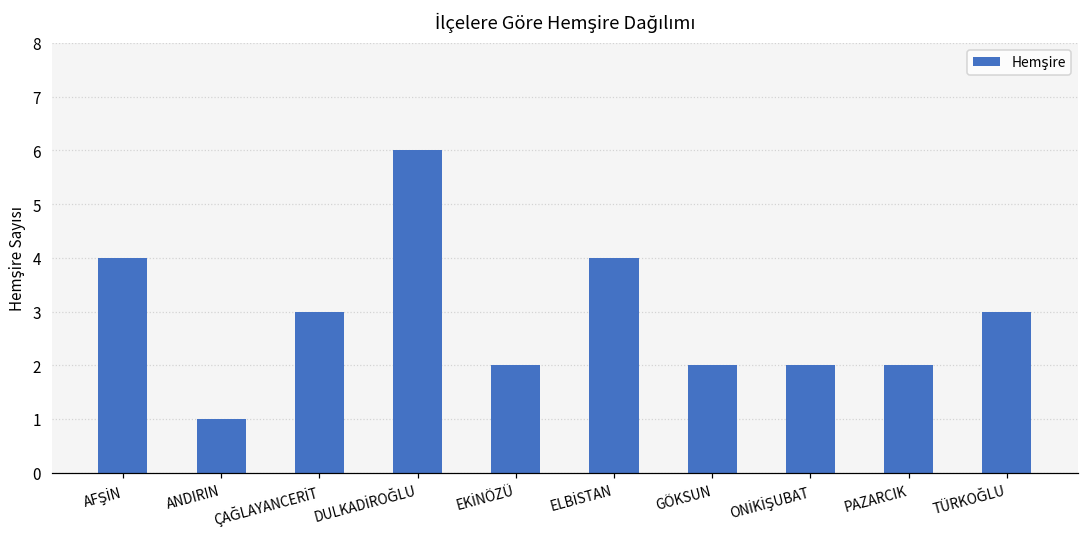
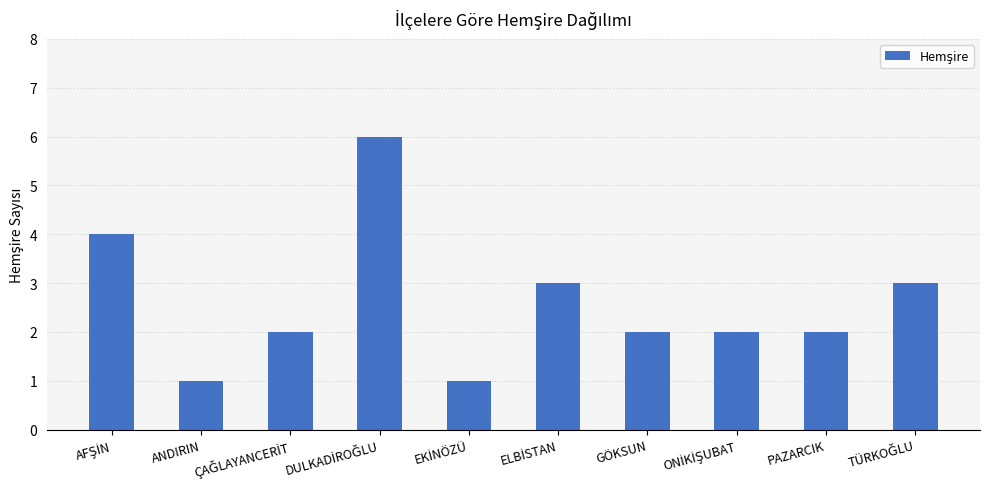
ÇAĞLAYANCERİT: 3 -> 2
EKİNÖZÜ: 2 -> 1
ELBİSTAN: 4 -> 3
